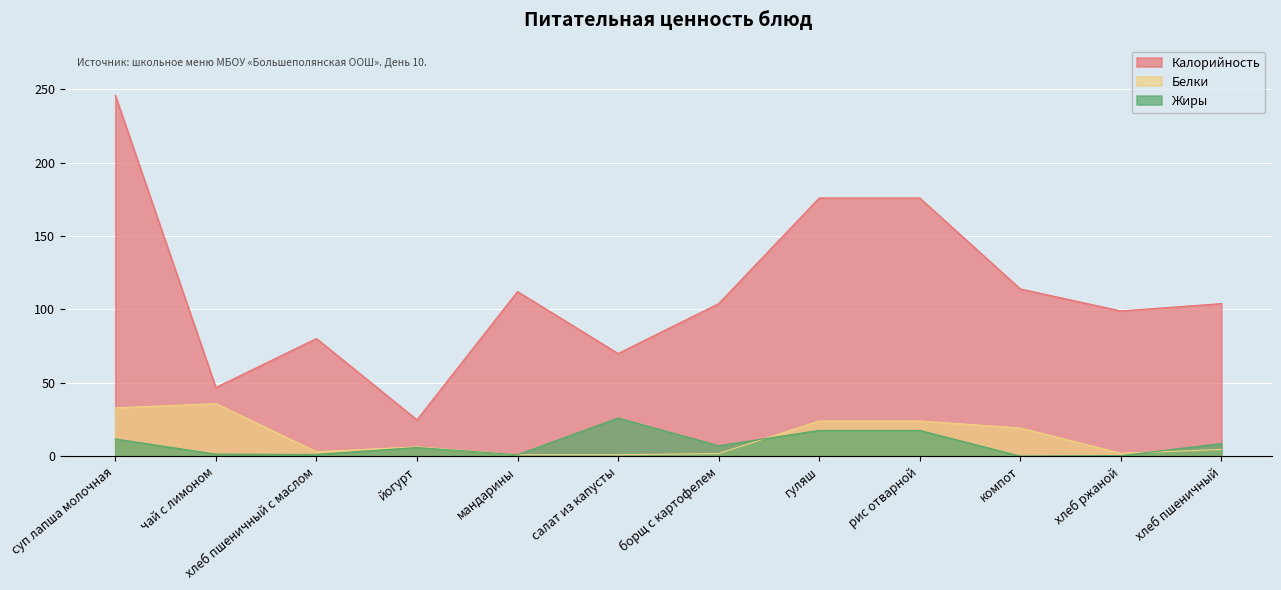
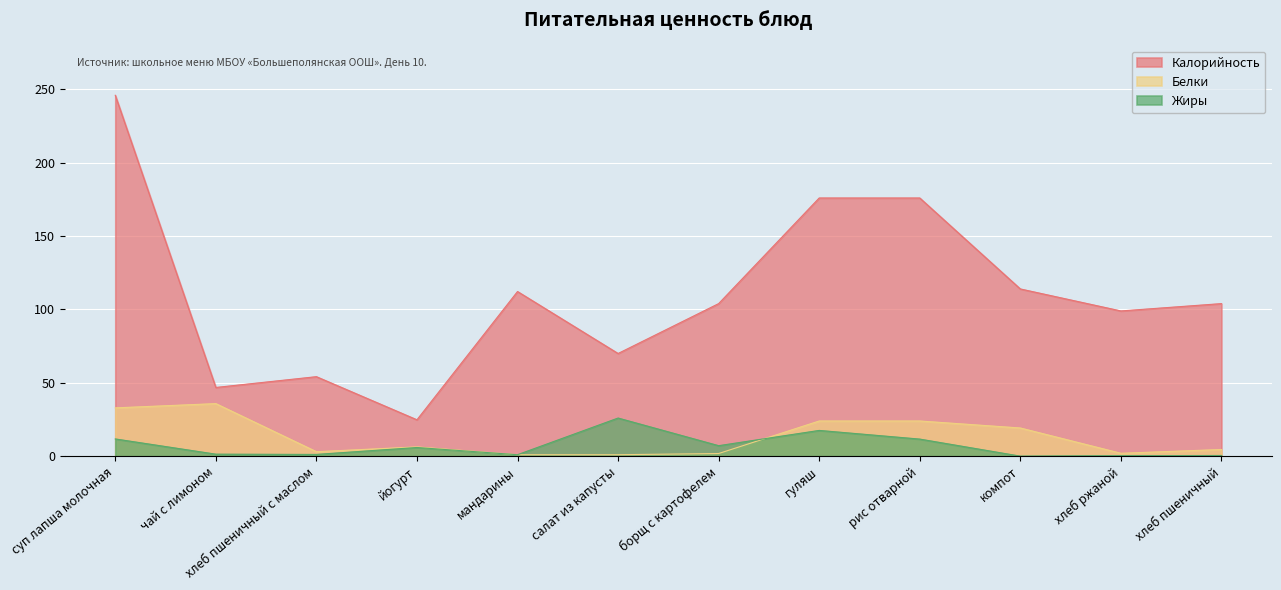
Калорийность, хлеб пшеничный с маслом: 80 -> 54
Жиры, рис отварной: 18 -> 12
Жиры, хлеб пшеничный: 9 -> 0
